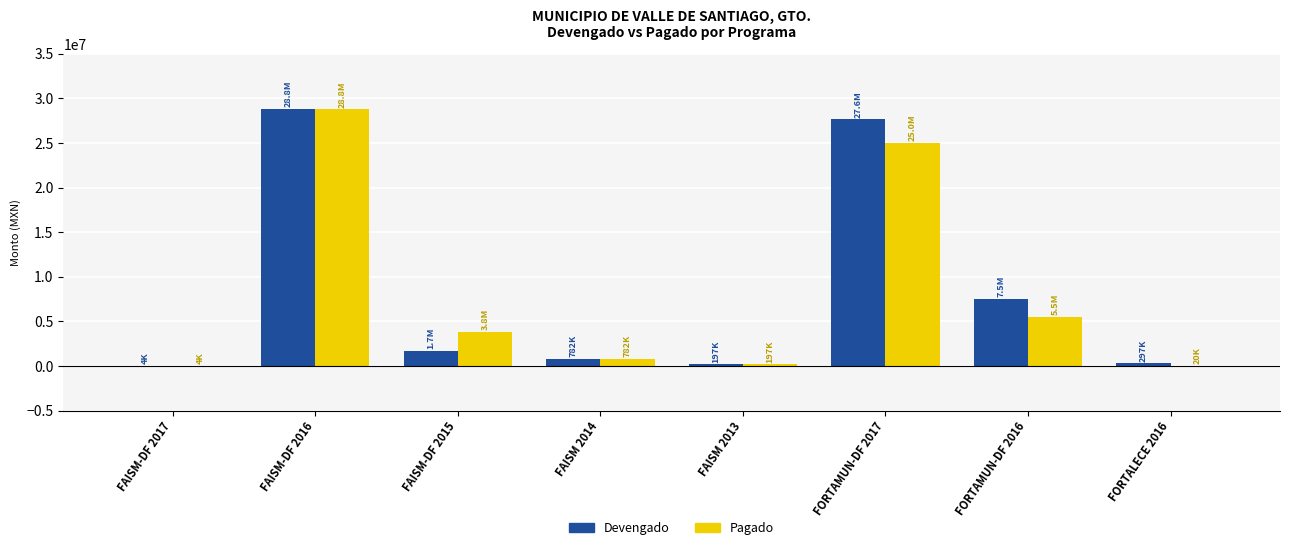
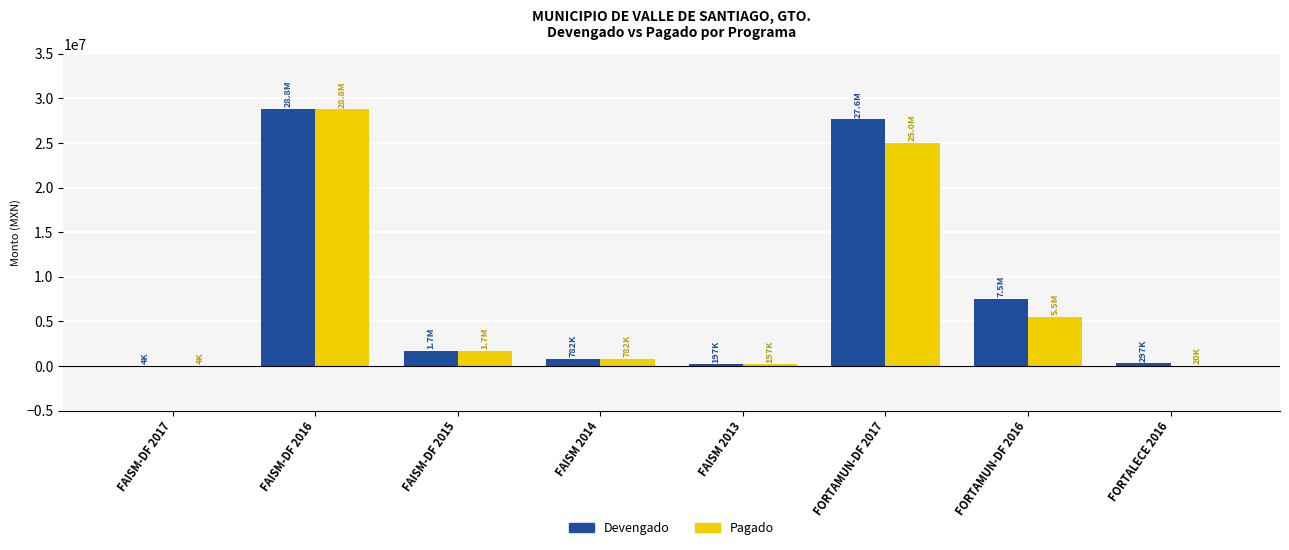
Pagado, FAISM-DF 2015: 3.8M -> 1.7M
